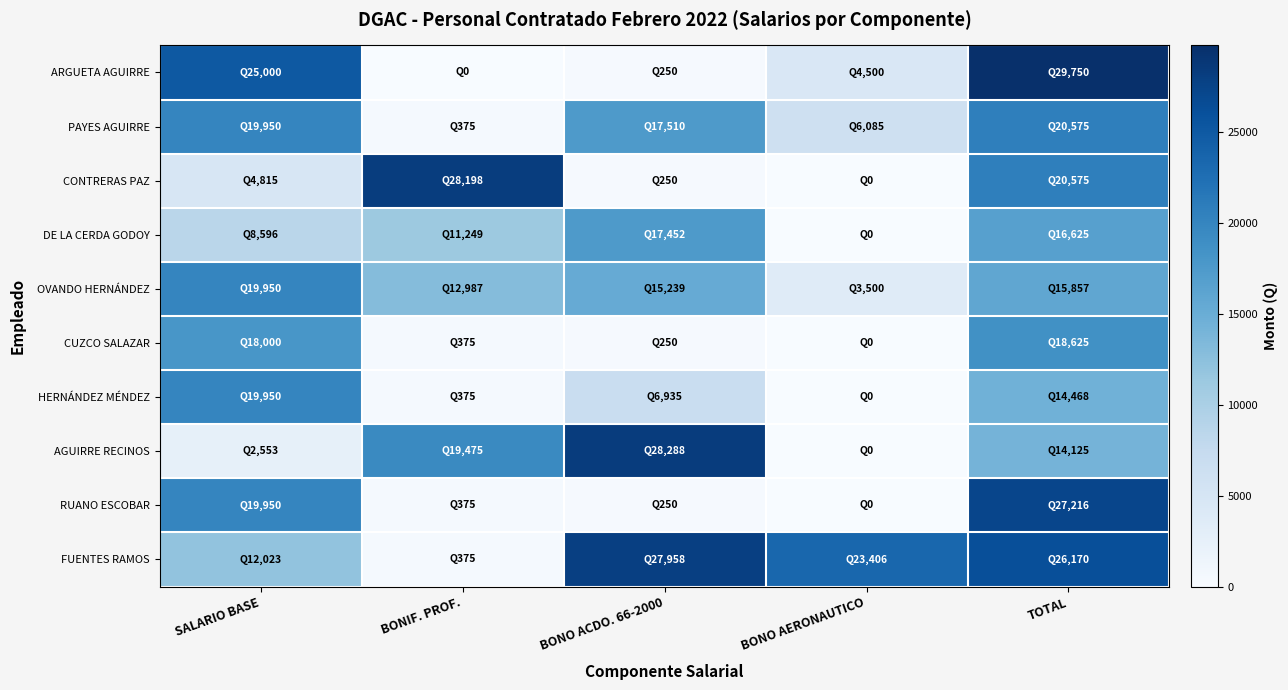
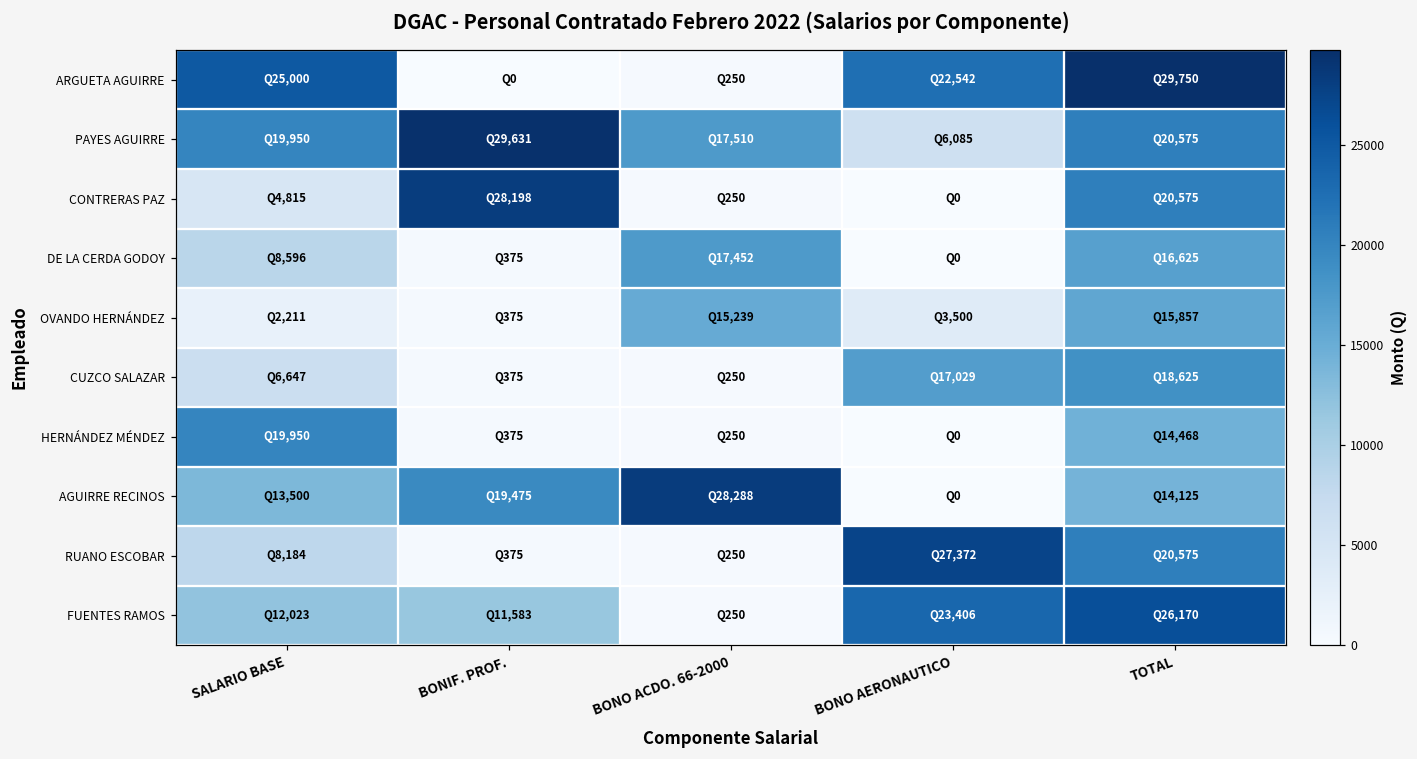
ARGUETA AGUIRRE, BONO AERONAUTICO: 4,500 -> 22,542
PAYES AGUIRRE, BONIF. PROF.: 375 -> 29,631
DE LA CERDA GODOY, BONIF. PROF.: 11,249 -> 375
OVANDO HERNÁNDEZ, SALARIO BASE: 19,950 -> 2,211
OVANDO HERNÁNDEZ, BONIF. PROF.: 12,987 -> 375
CUZCO SALAZAR, SALARIO BASE: 18,000 -> 6,647
CUZCO SALAZAR, BONO AERONAUTICO: 0 -> 17,029
HERNÁNDEZ MÉNDEZ, BONO ACDO. 66-2000: 6,935 -> 250
AGUIRRE RECINOS, SALARIO BASE: 2,553 -> 13,500
RUANO ESCOBAR, SALARIO BASE: 19,950 -> 8,184
RUANO ESCOBAR, BONO AERONAUTICO: 0 -> 27,372
RUANO ESCOBAR, TOTAL: 27,216 -> 20,575
FUENTES RAMOS, BONIF. PROF.: 375 -> 11,583
FUENTES RAMOS, BONO ACDO. 66-2000: 27,958 -> 250
